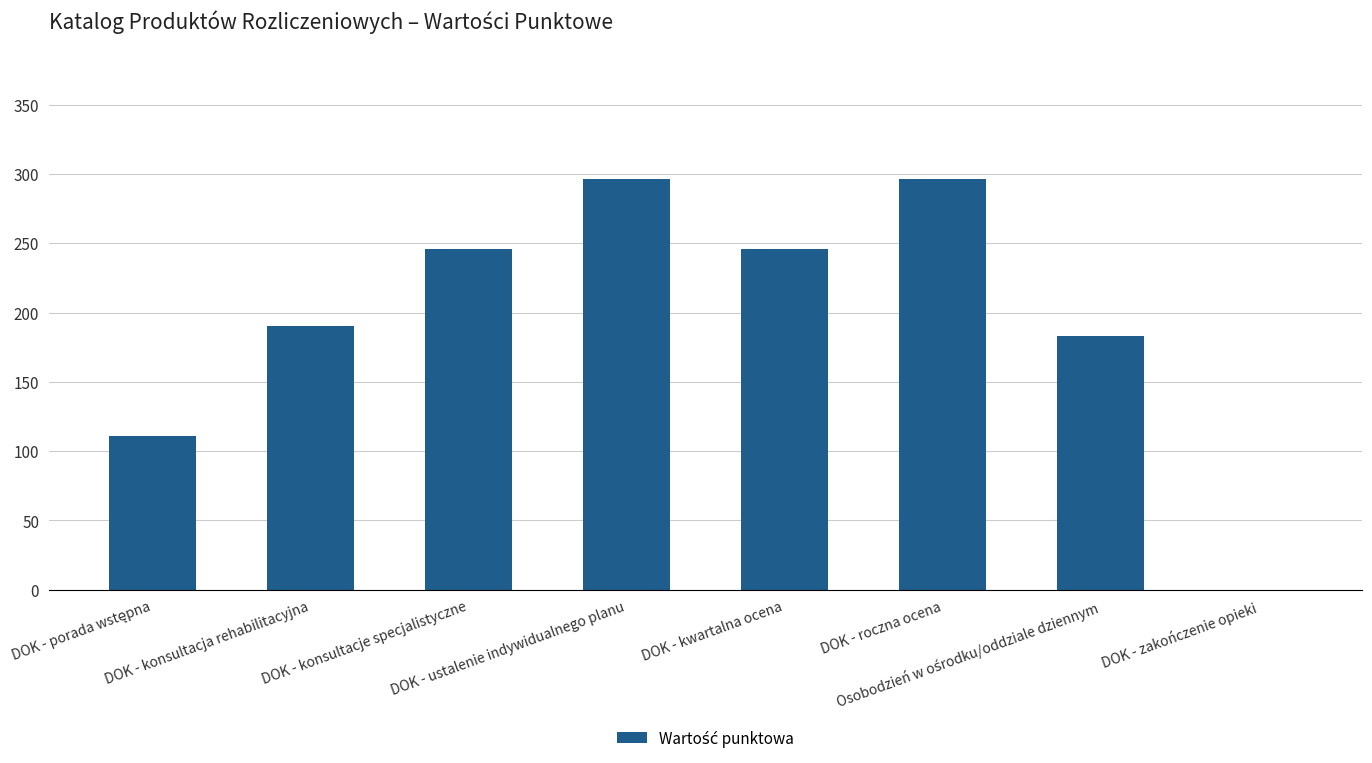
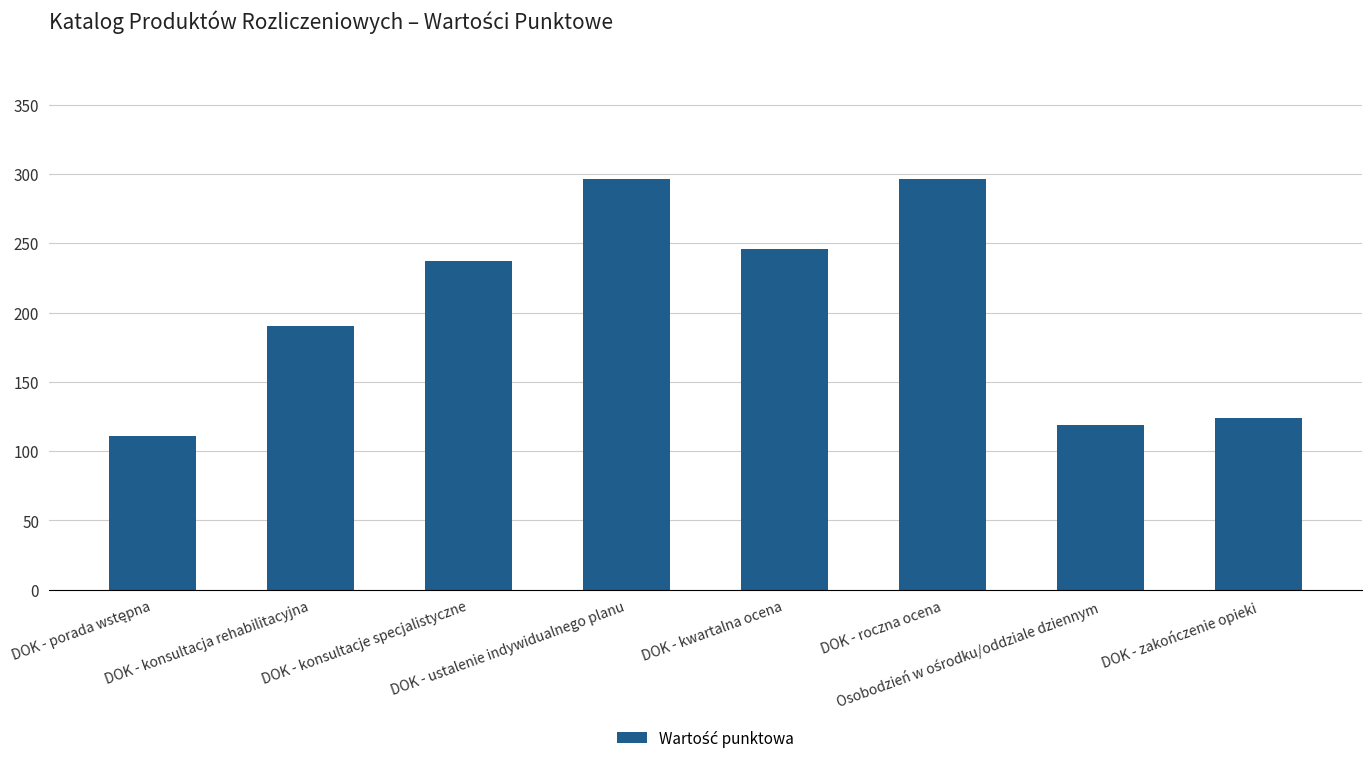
DOK - konsultacje specjalistyczne: 246 -> 237
Osobodzień w ośrodku/oddziale dziennym: 183 -> 119
DOK - zakończenie opieki: 0 -> 124
